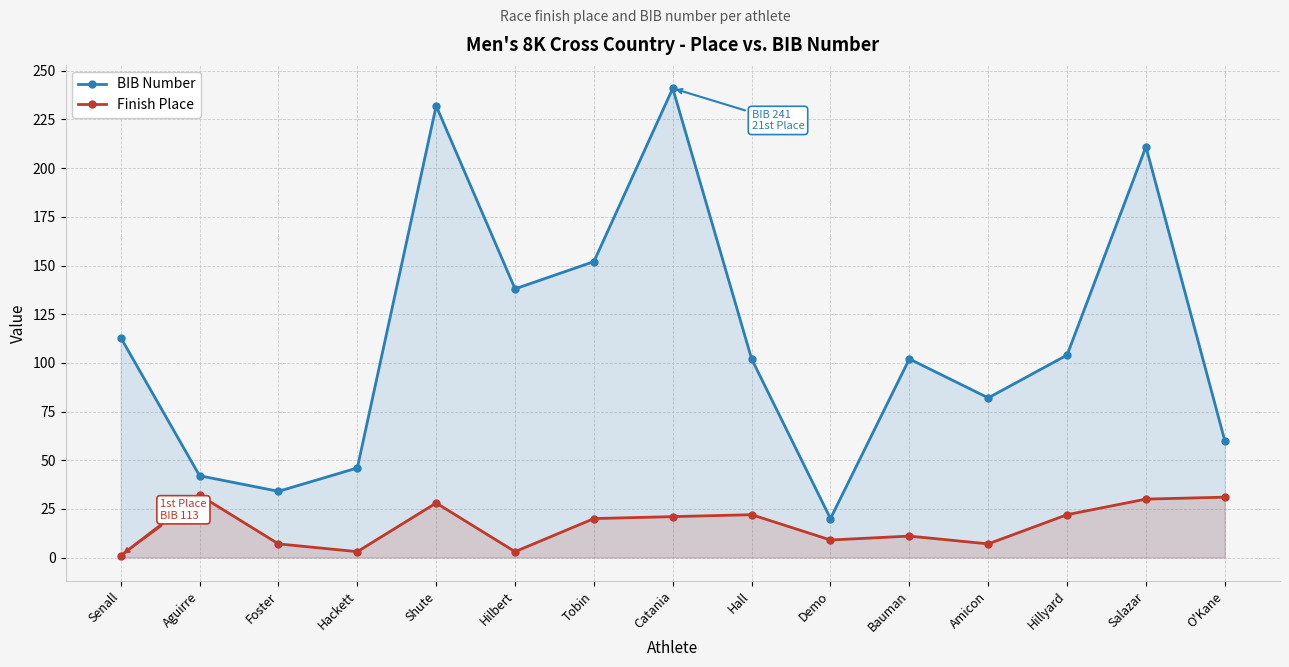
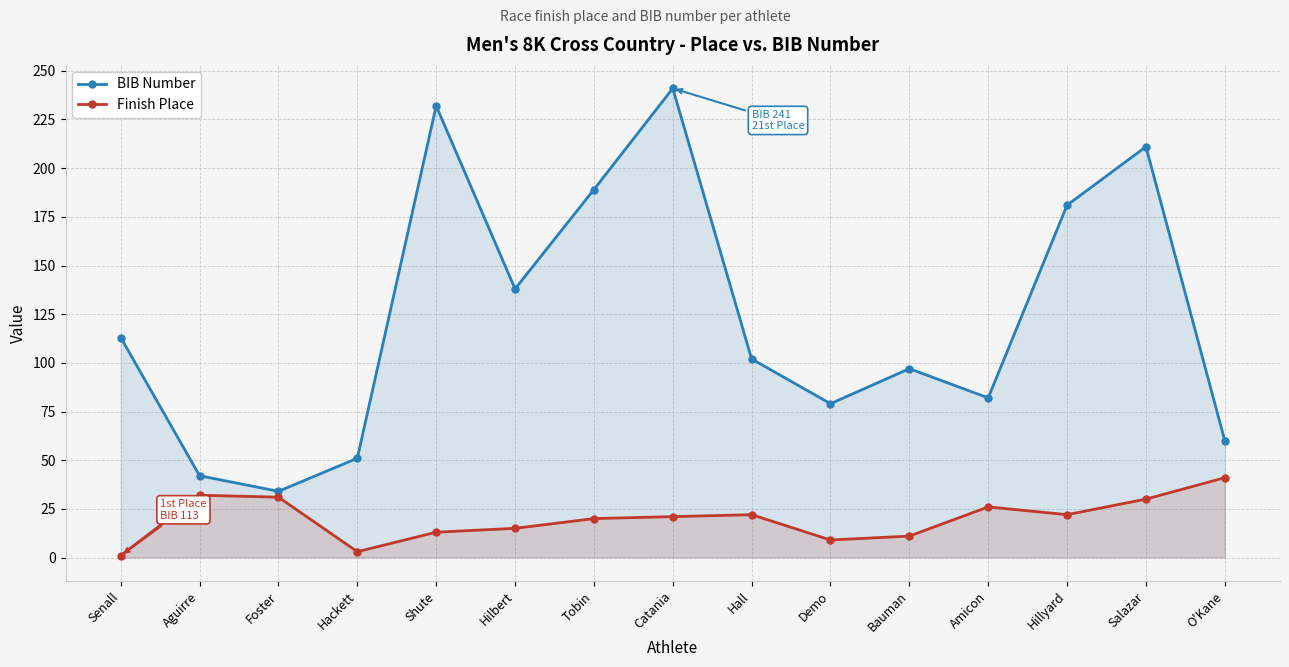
Finish Place, Foster: 7 -> 31
BIB Number, Hackett: 46 -> 51
Finish Place, Shute: 28 -> 13
Finish Place, Hilbert: 3 -> 15
BIB Number, Tobin: 152 -> 189
BIB Number, Demo: 20 -> 79
BIB Number, Bauman: 102 -> 97
Finish Place, Amicon: 7 -> 26
BIB Number, Hillyard: 104 -> 181
Finish Place, O'Kane: 31 -> 41
